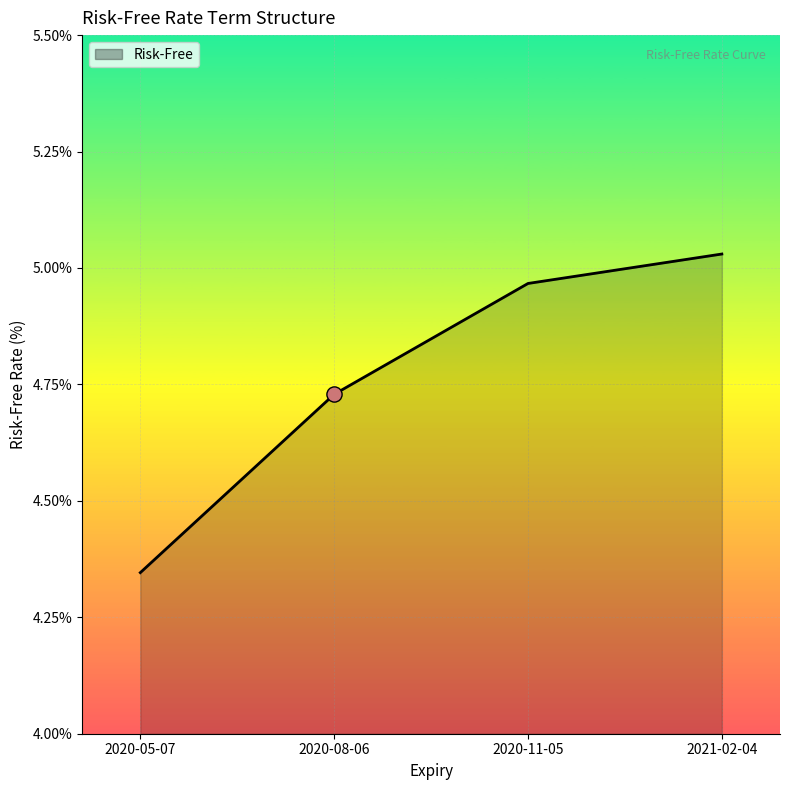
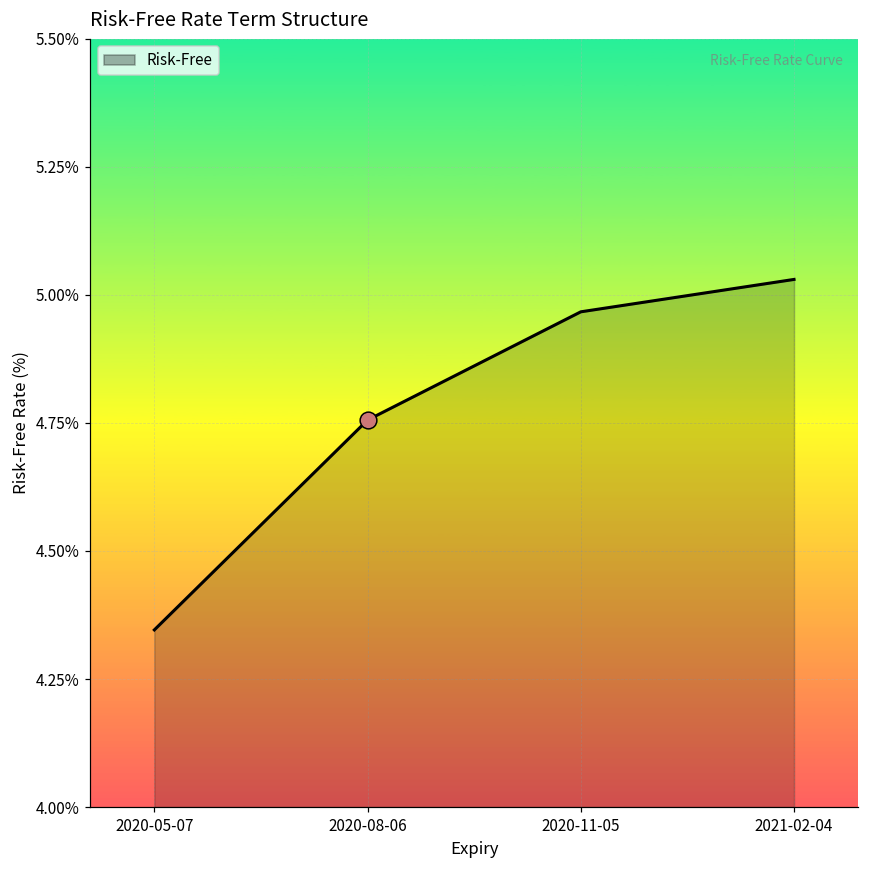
Risk-Free, 2020-08-06: 4.73% -> 4.76%
